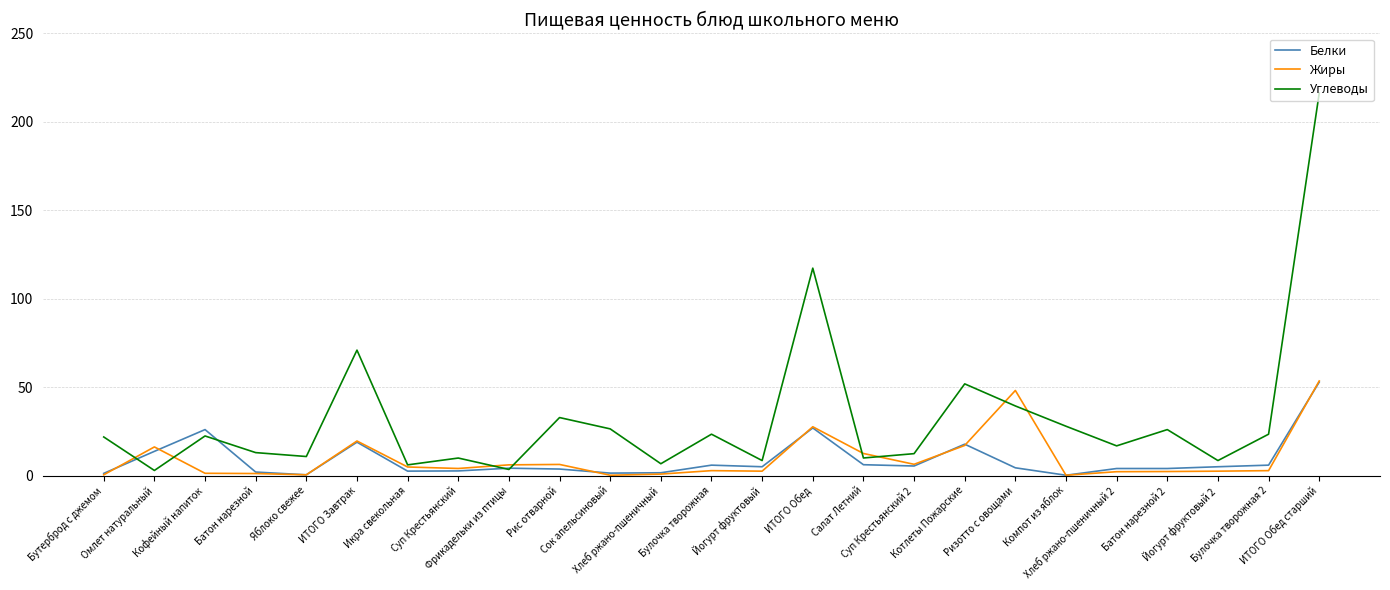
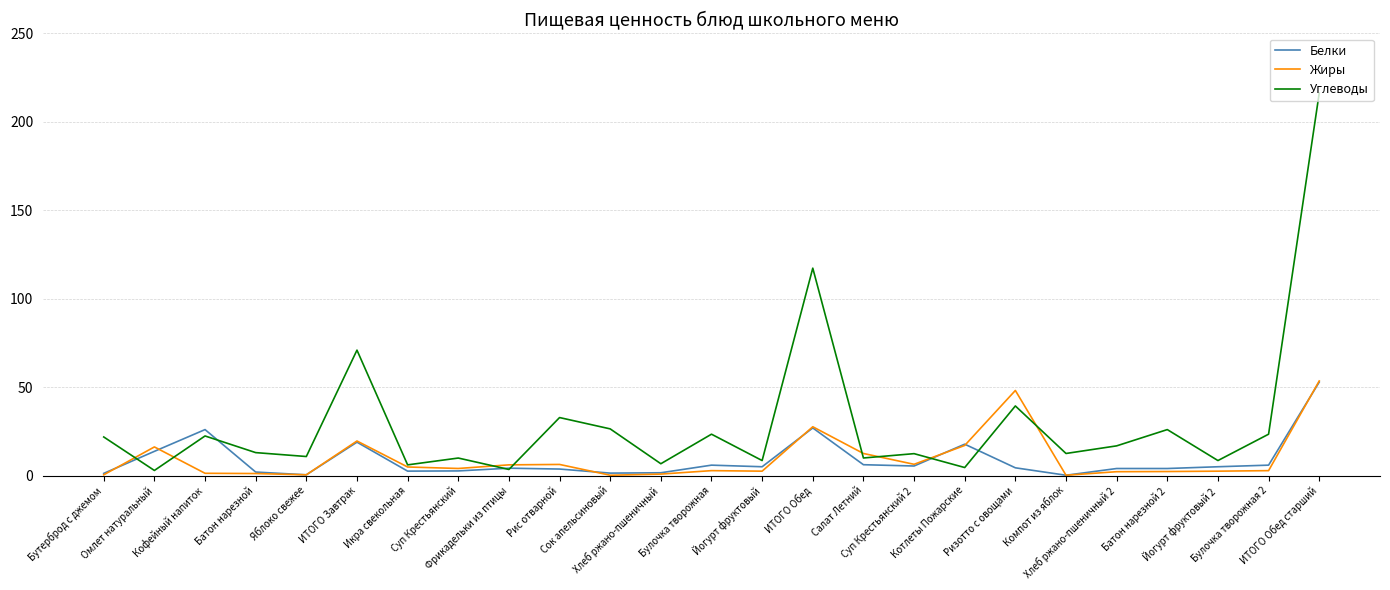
Углеводы, Котлеты Пожарские: 52 -> 5
Углеводы, Компот из яблок: 28 -> 13
